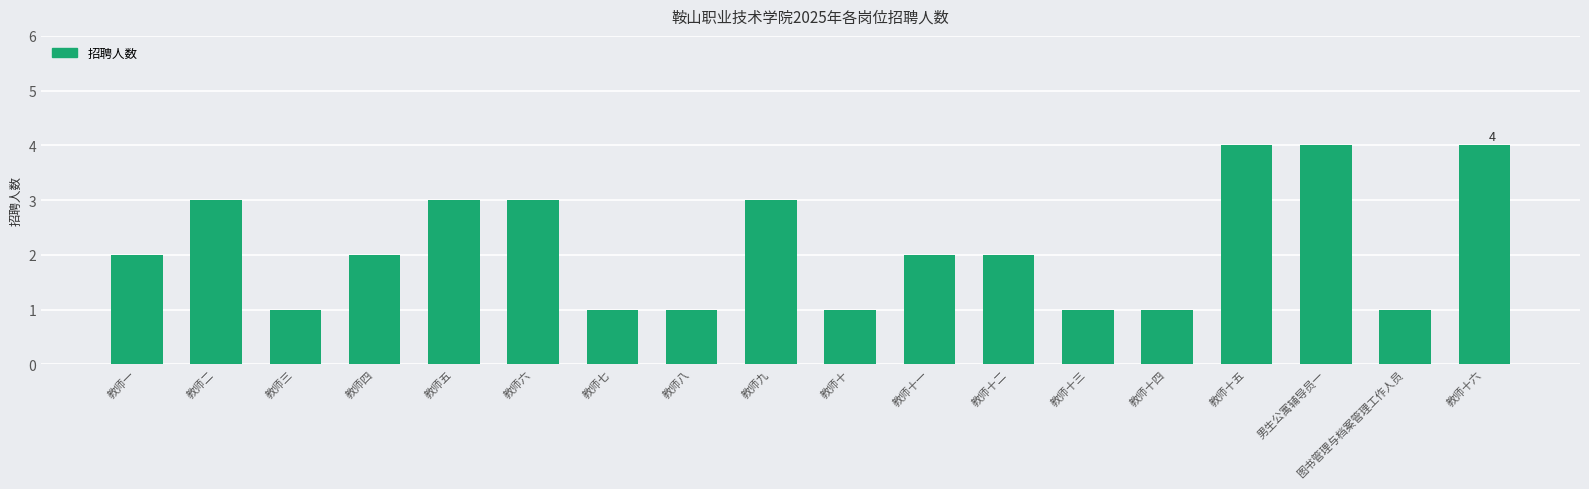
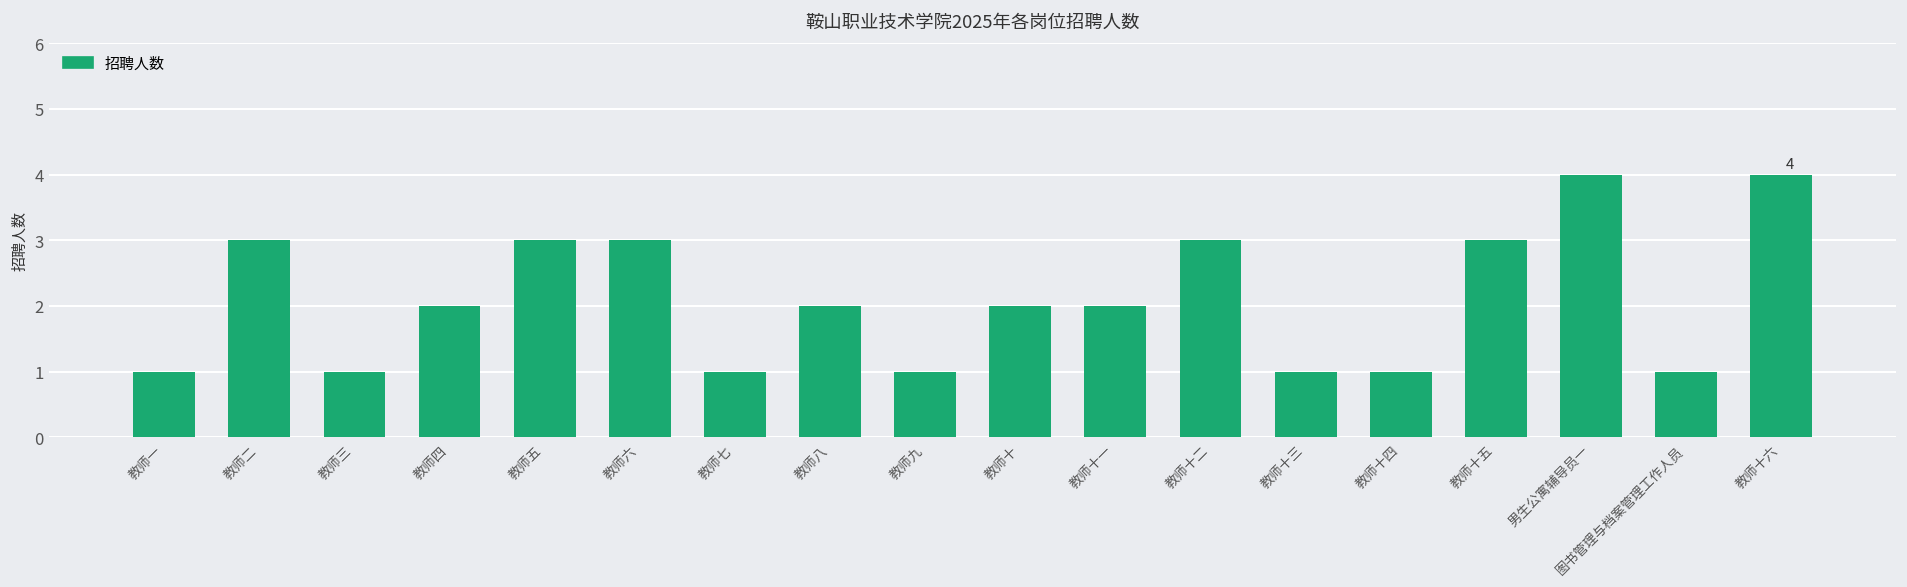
教师一: 2 -> 1
教师八: 1 -> 2
教师九: 3 -> 1
教师十: 1 -> 2
教师十二: 2 -> 3
教师十五: 4 -> 3
